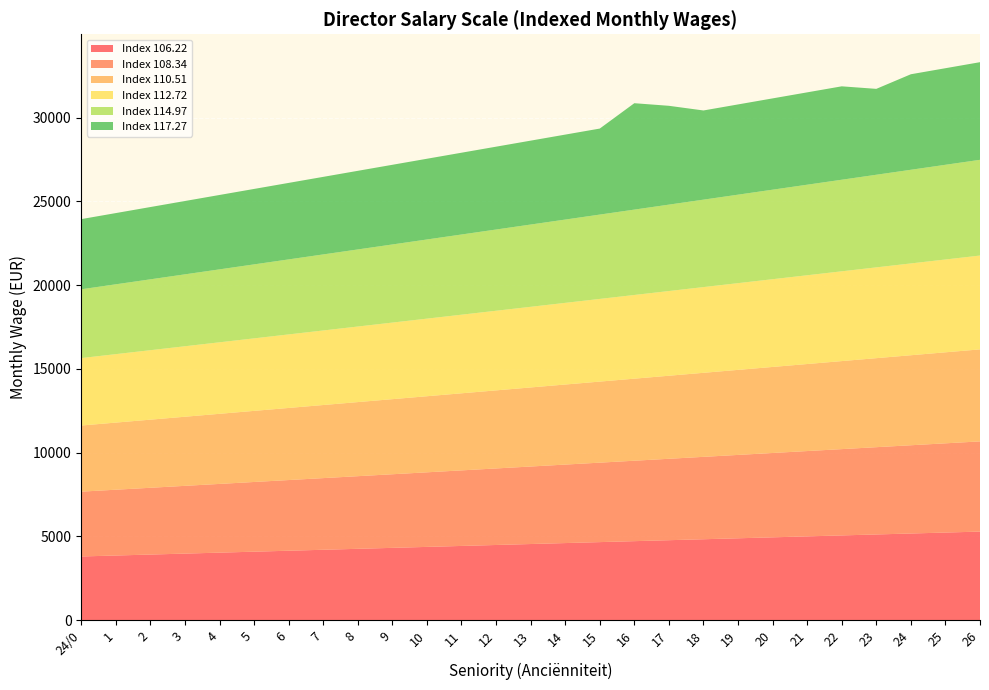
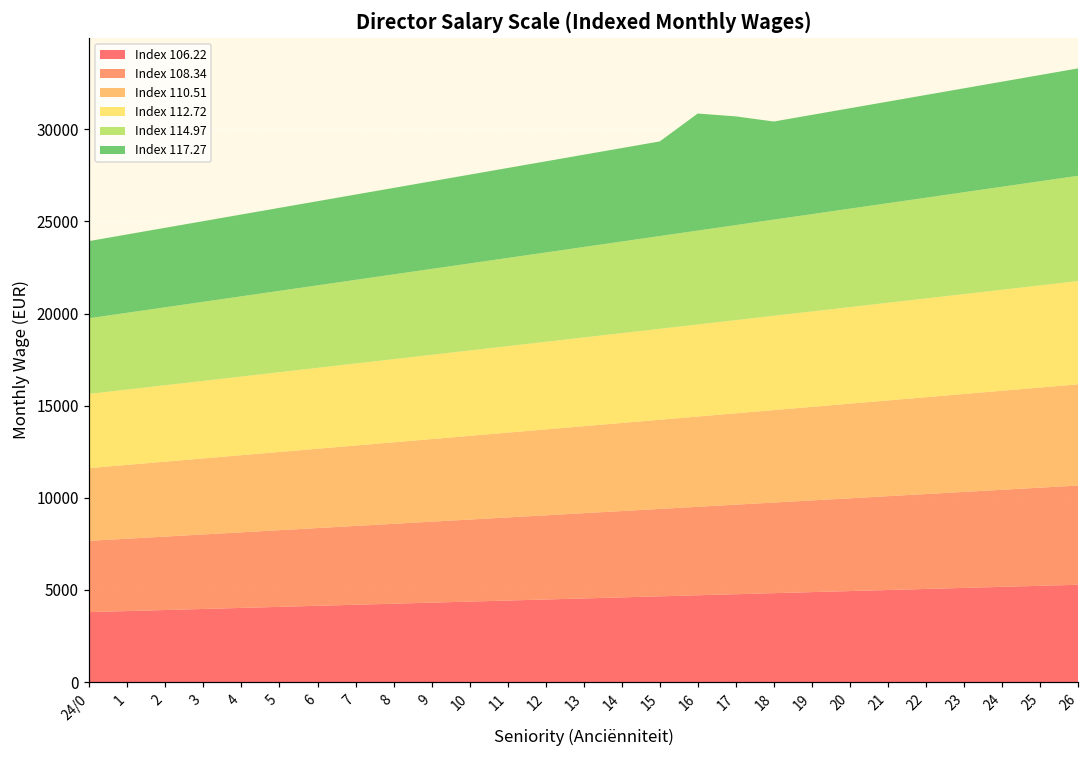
Index 117.27, 23: 5100 -> 5600
